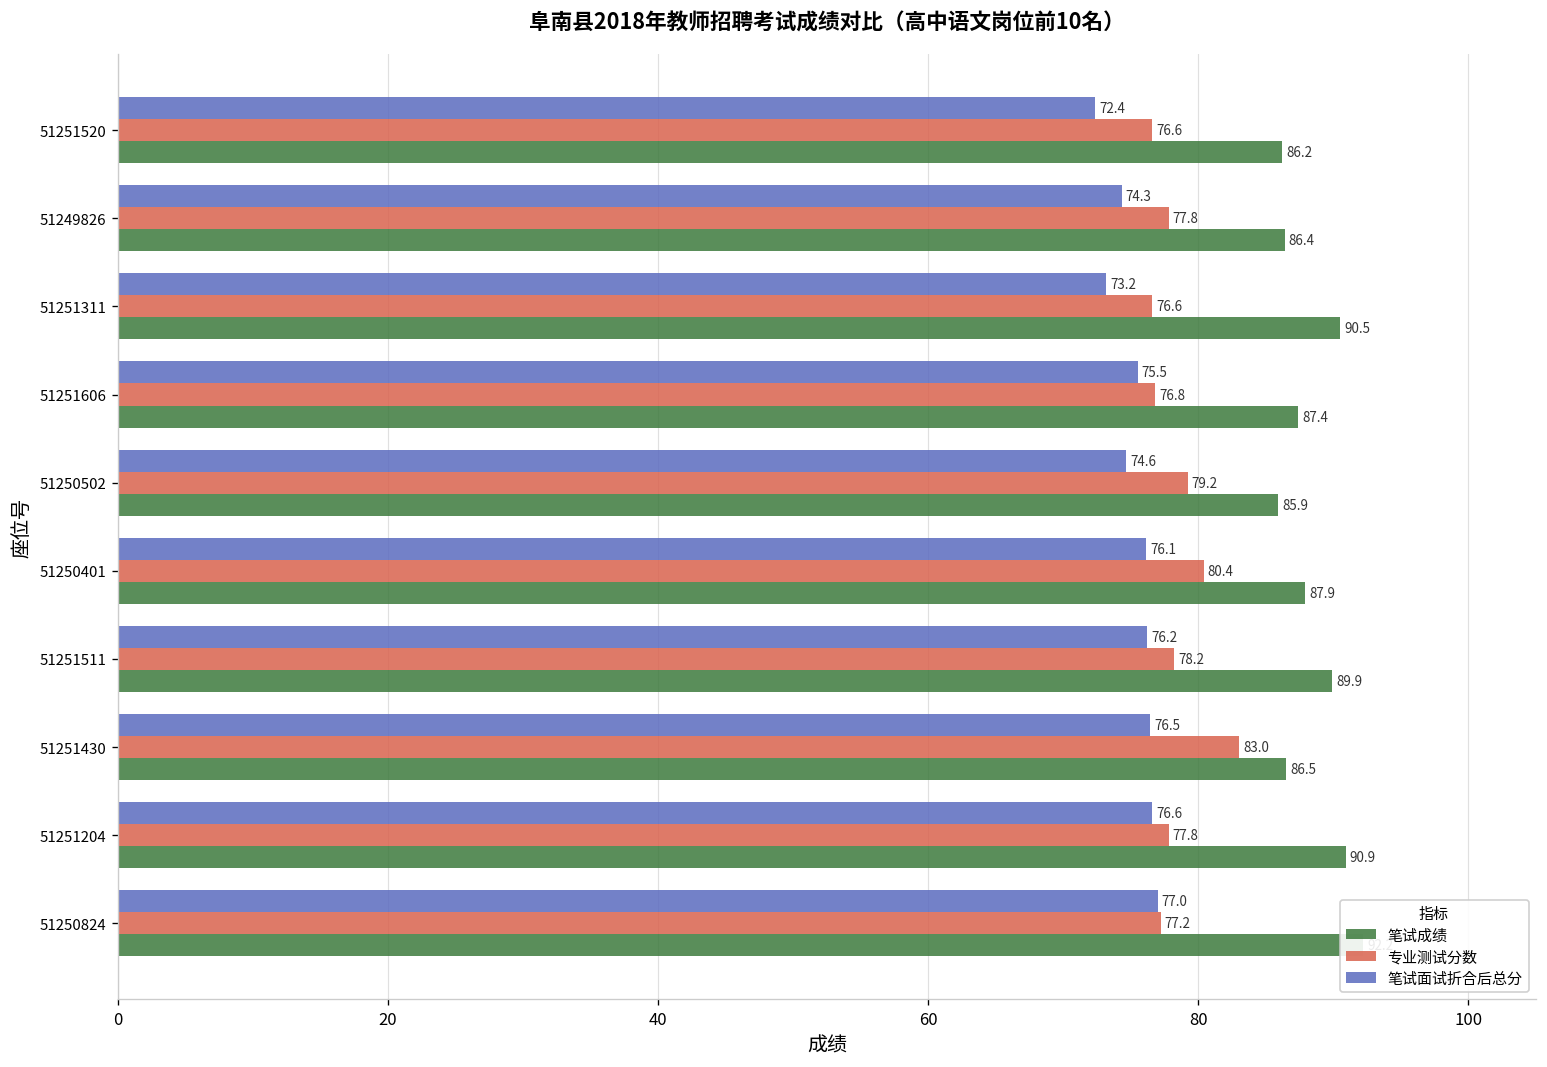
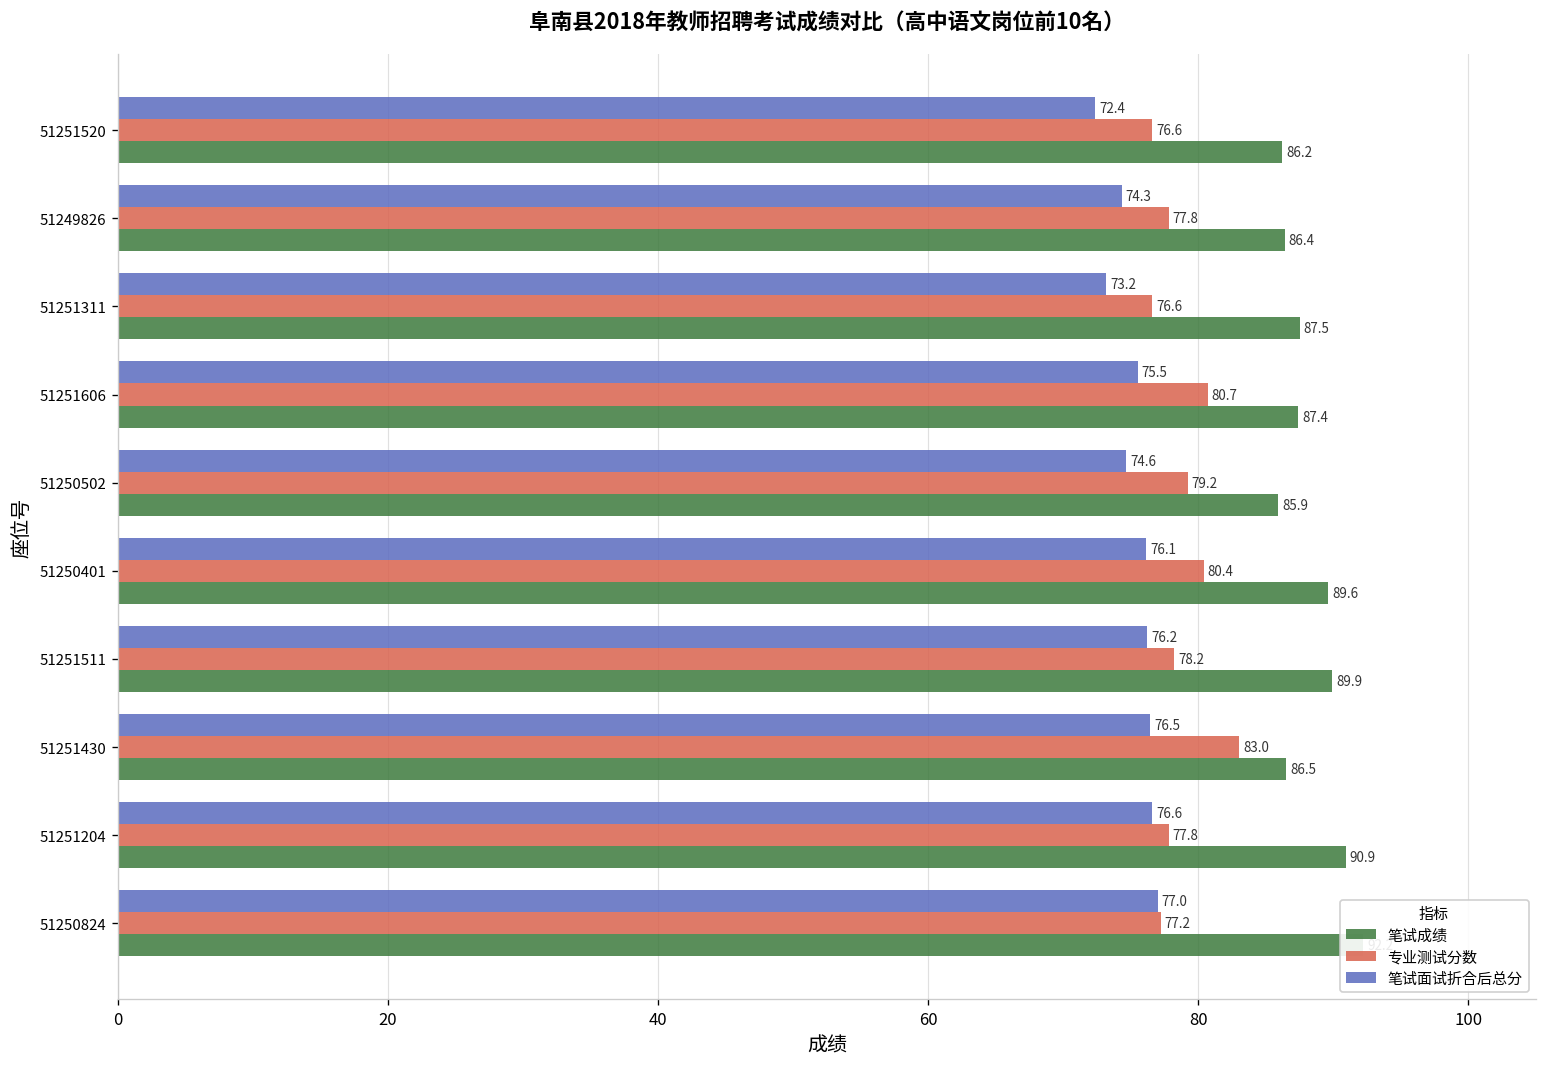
笔试成绩, 51251311: 90.5 -> 87.5
专业测试分数, 51251606: 76.8 -> 80.7
笔试成绩, 51250401: 87.9 -> 89.6
